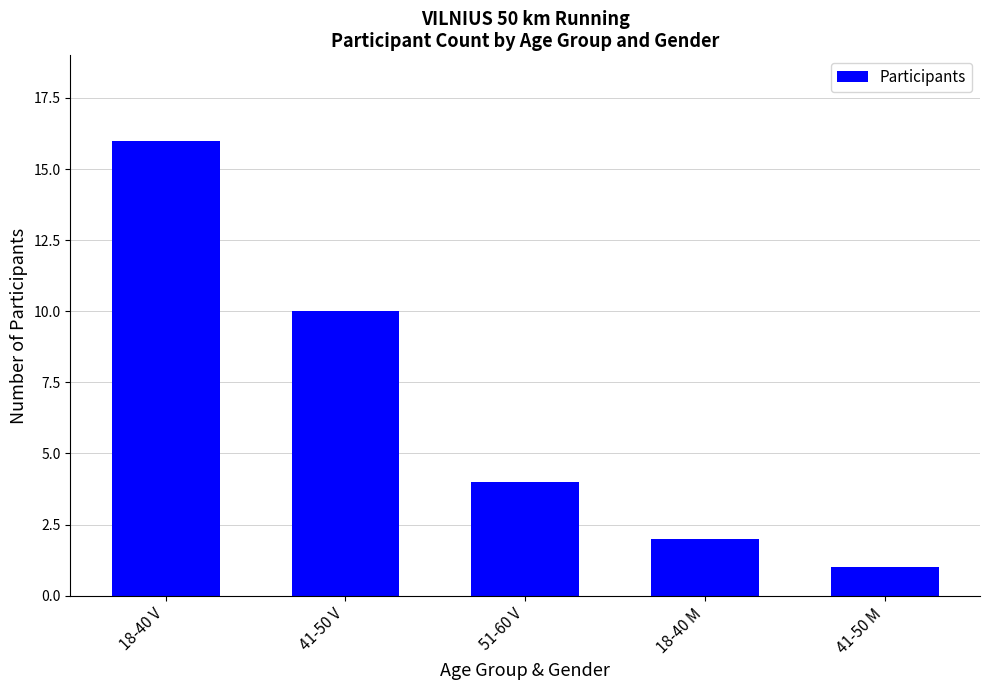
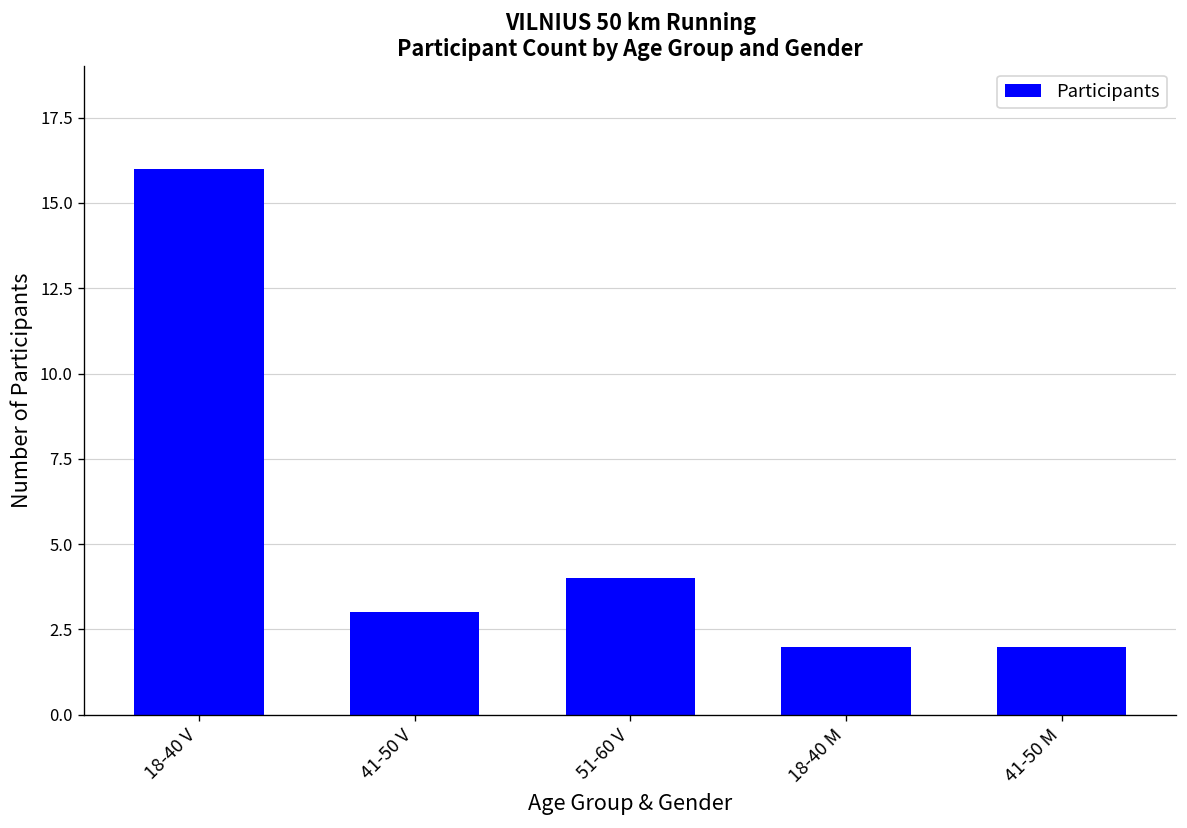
41-50 V: 10 -> 3
41-50 M: 1 -> 2
